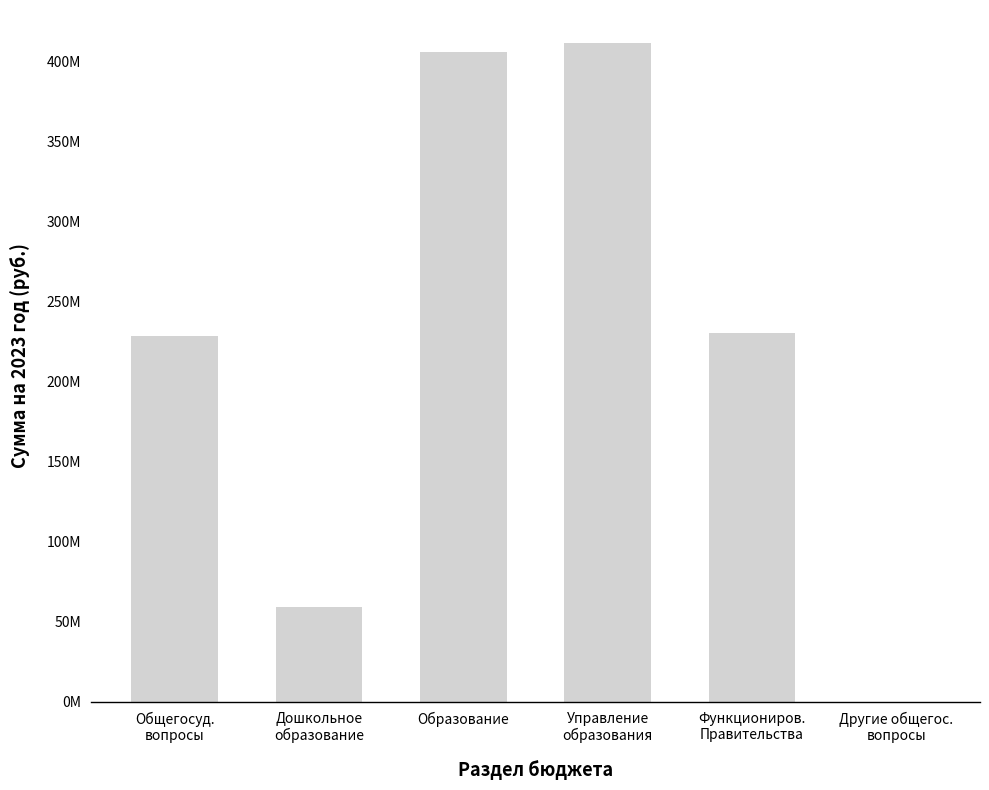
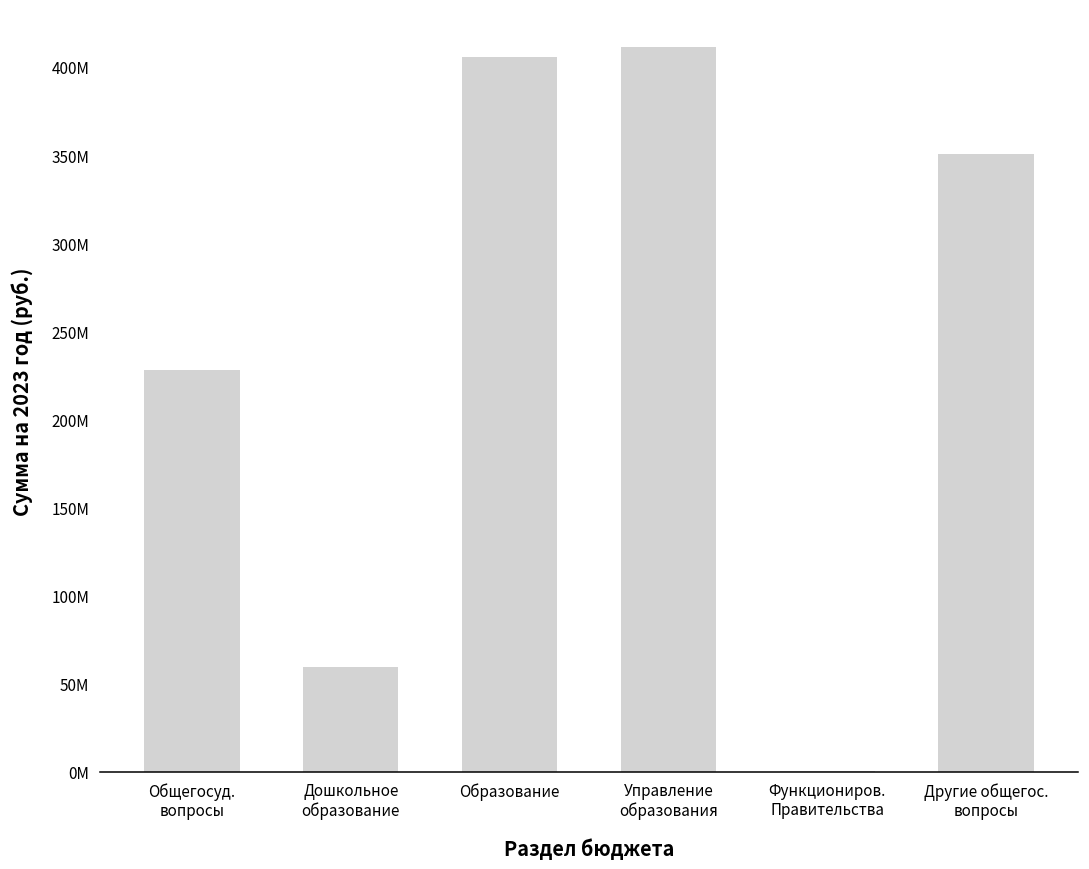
Функциониров. Правительства: 231000000 -> 1000000
Другие общегос. вопросы: 0 -> 351000000
